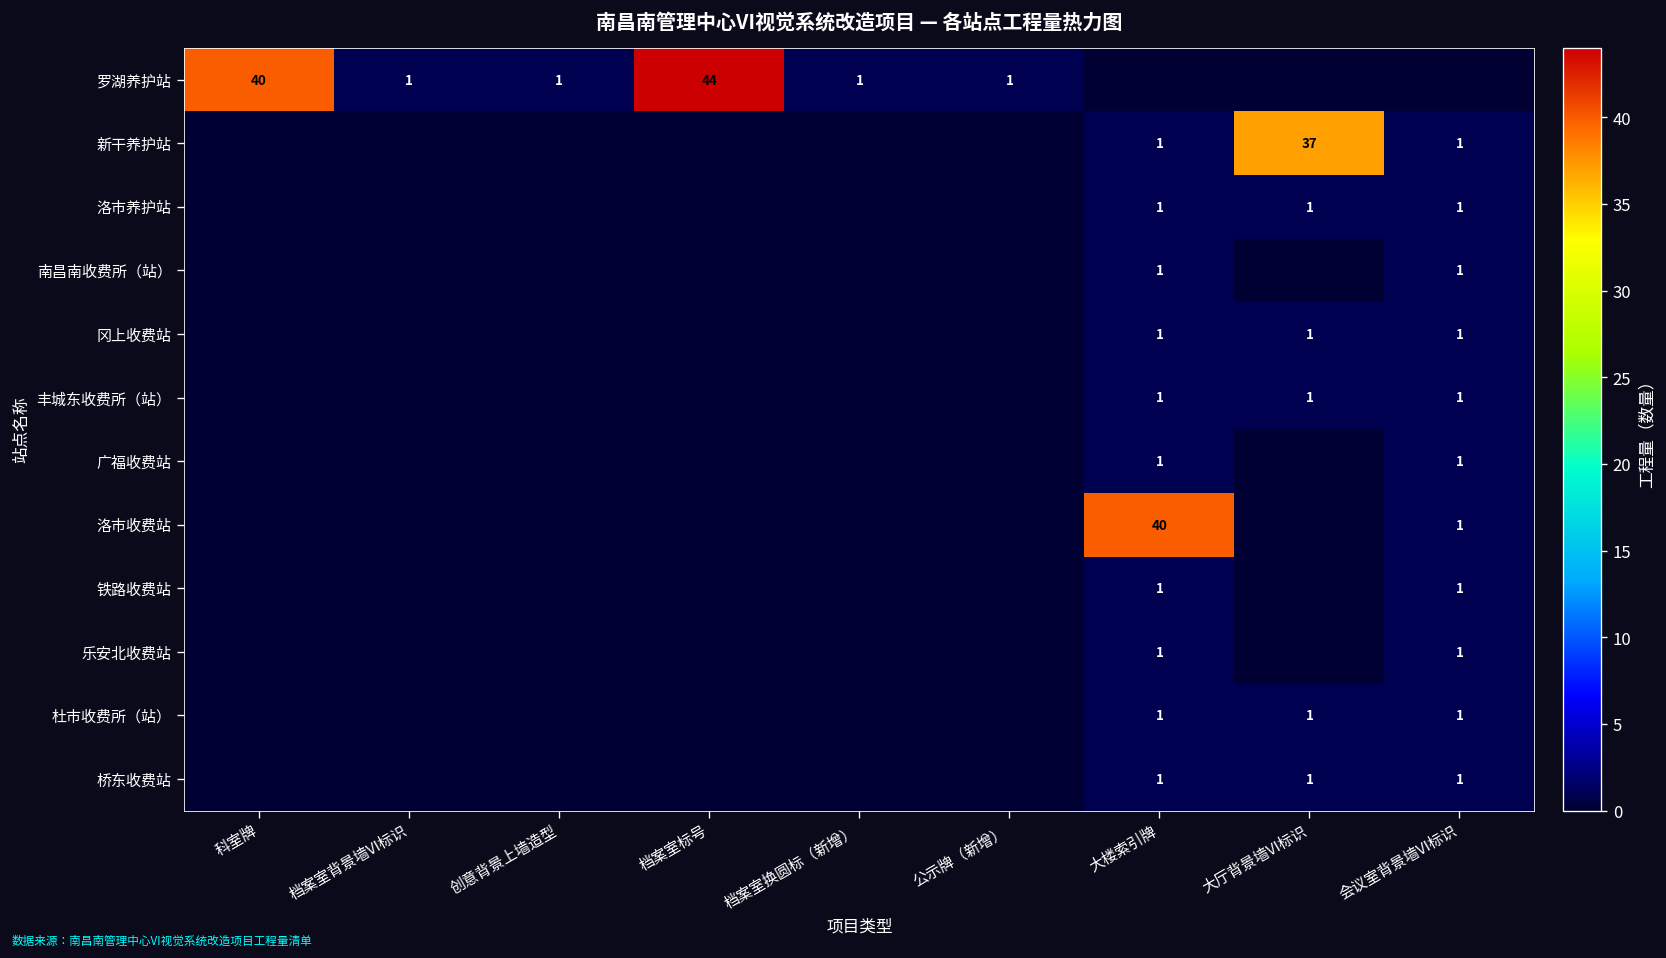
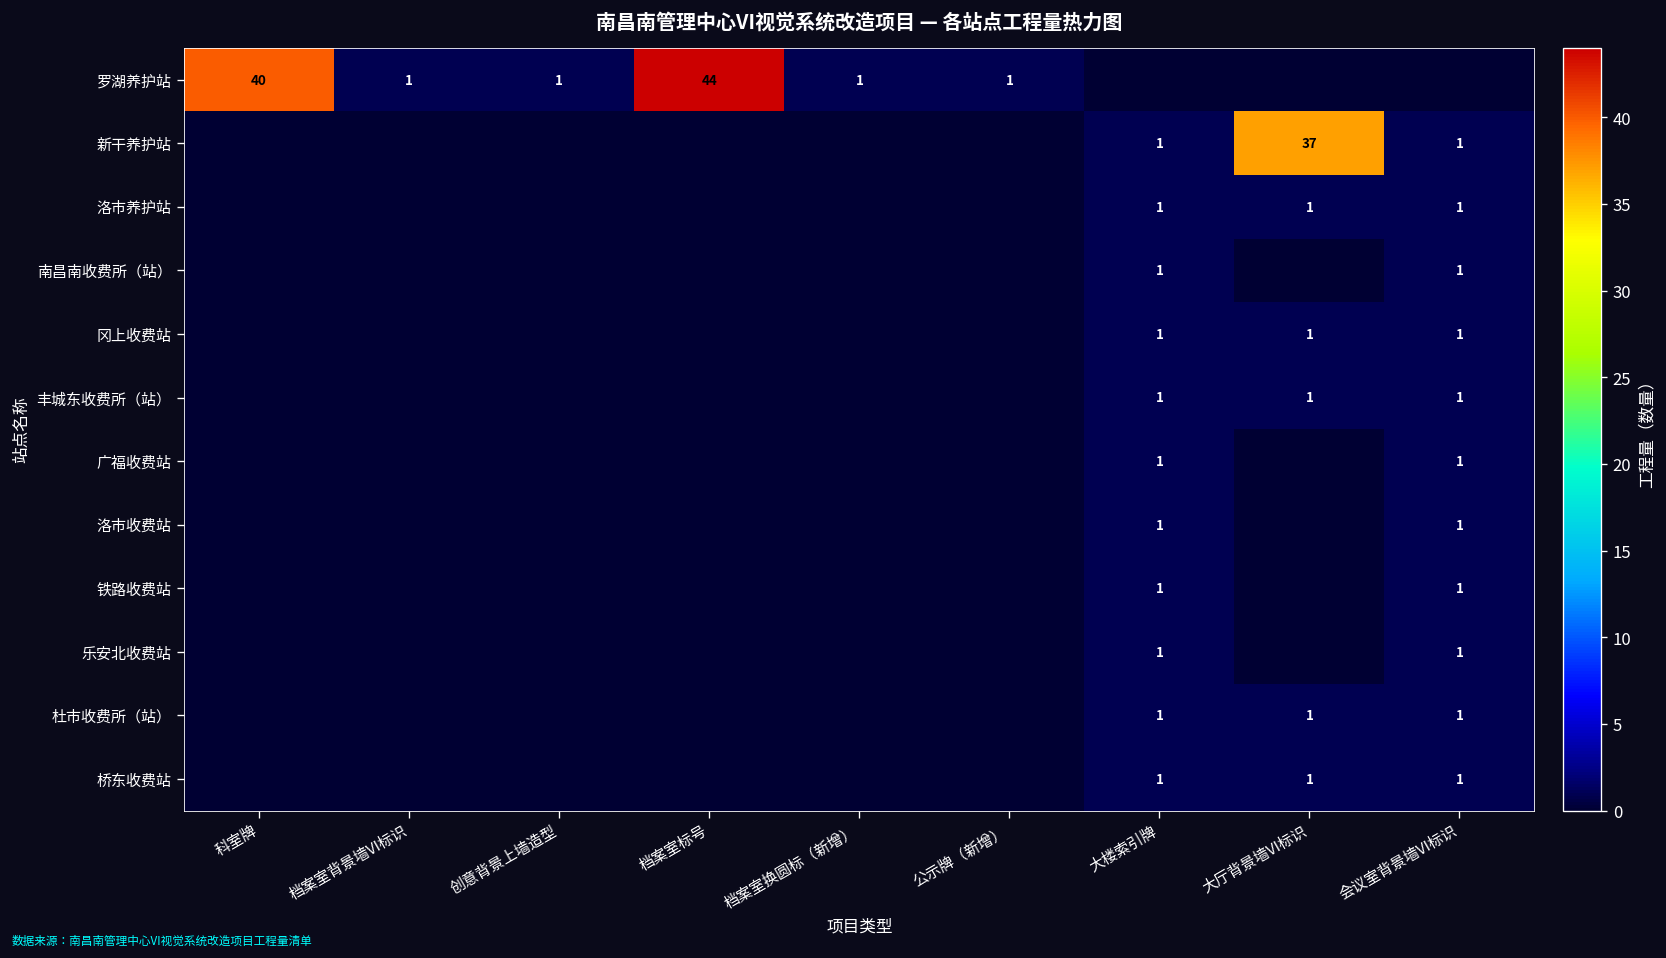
洛市收费站, 大楼索引牌: 40 -> 1
